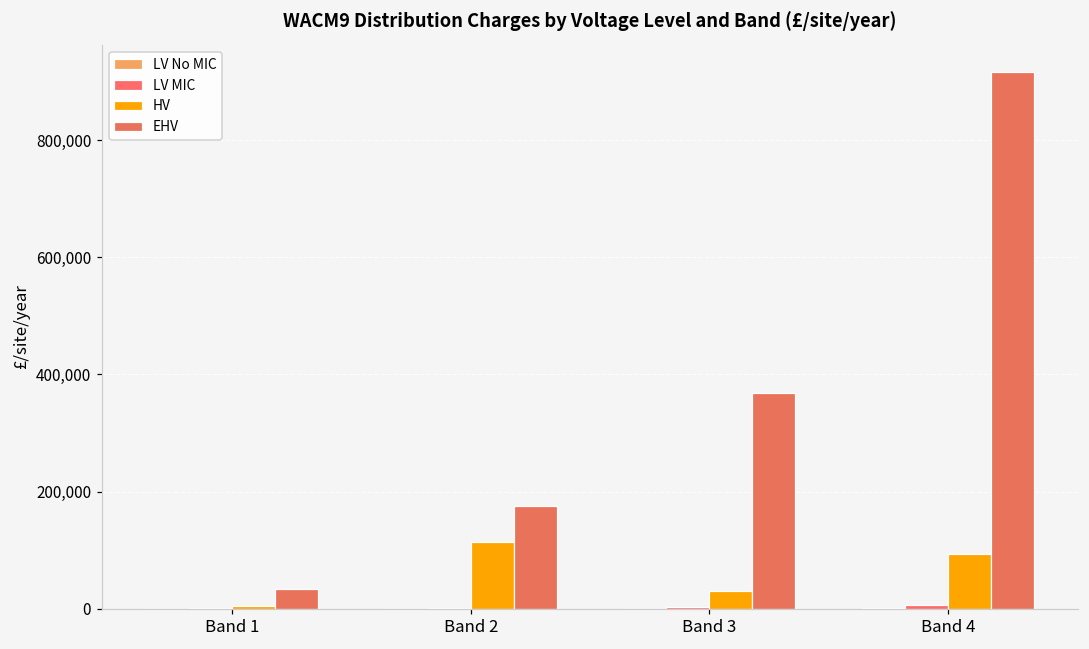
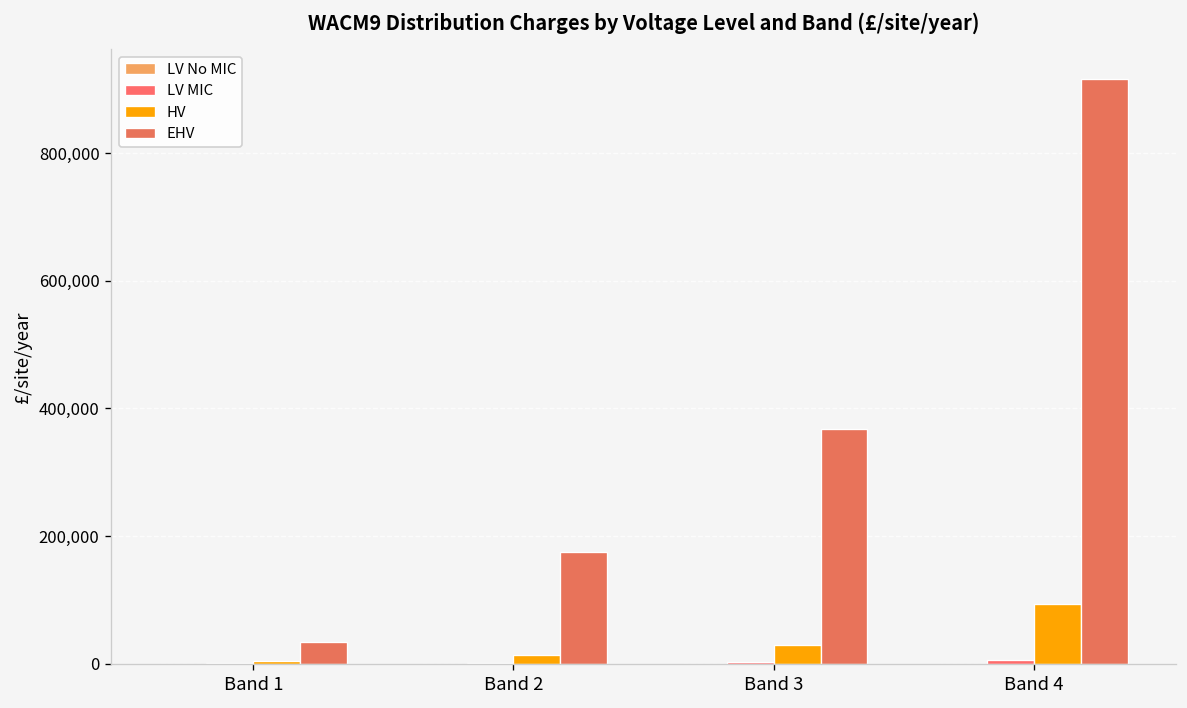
HV, Band 2: 110,000 -> 10,000
